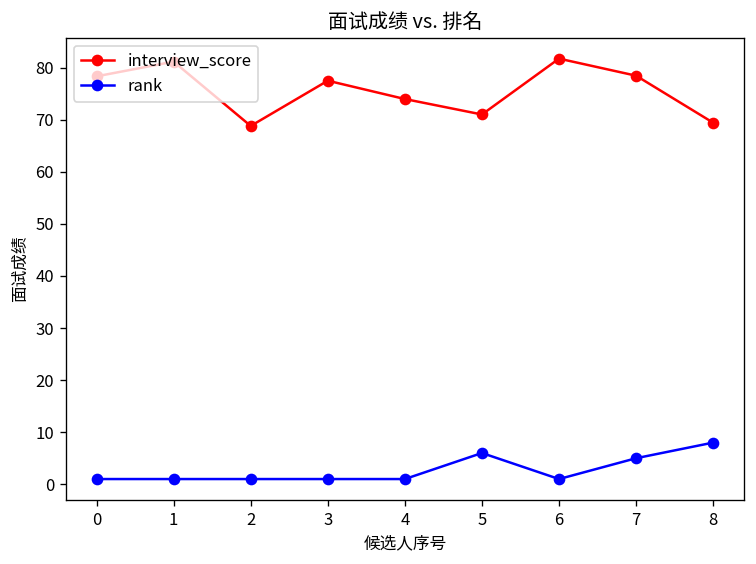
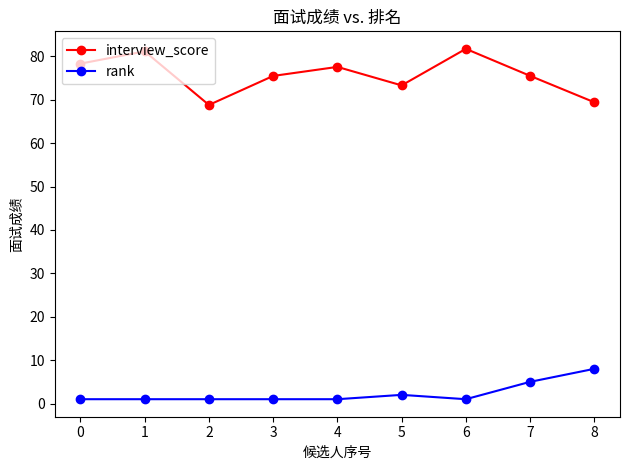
interview_score, 3: 78 -> 76
interview_score, 4: 74 -> 78
interview_score, 5: 71 -> 73
rank, 5: 6 -> 2
interview_score, 7: 78 -> 76
